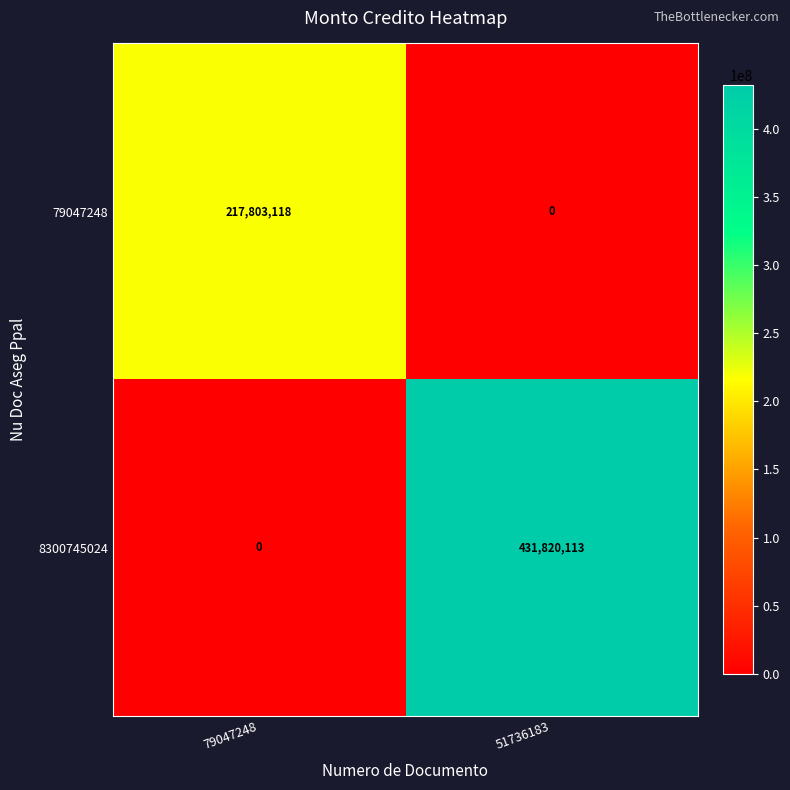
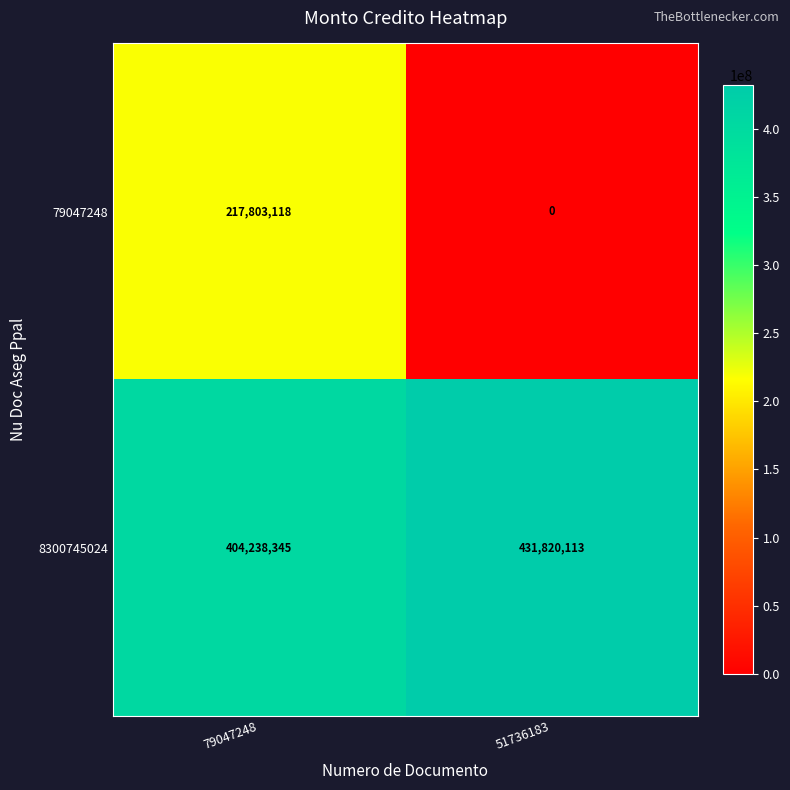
8300745024, 79047248: 0 -> 404,238,345
